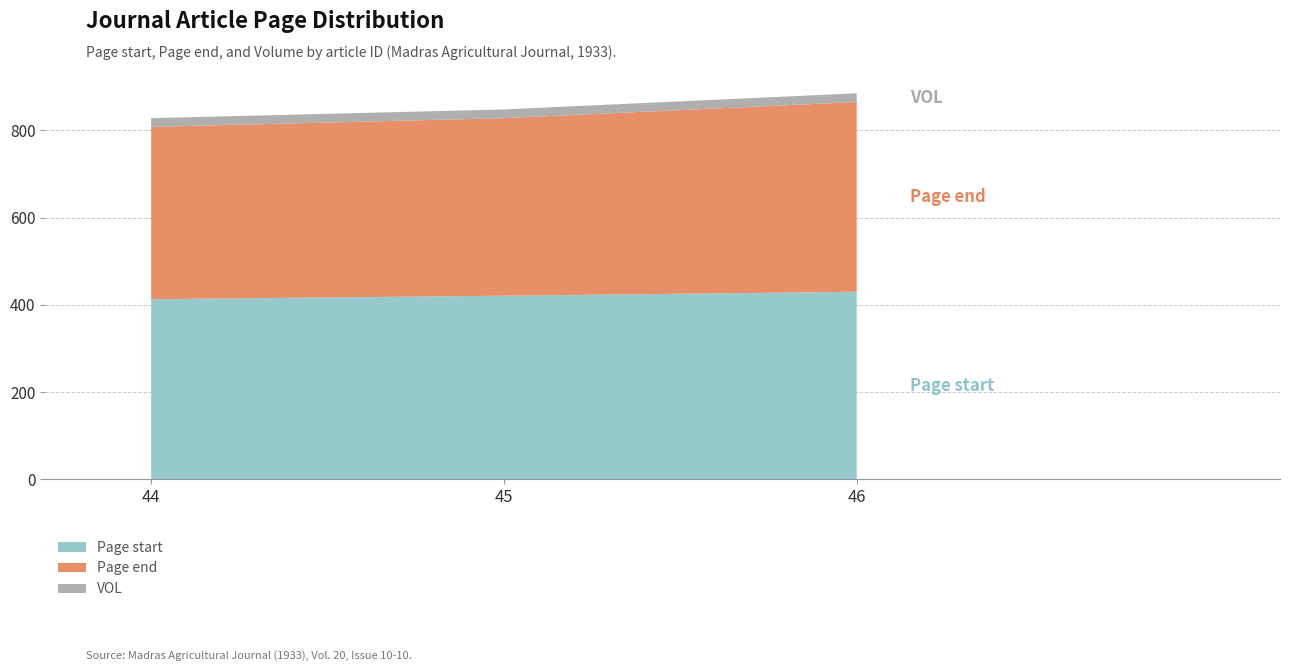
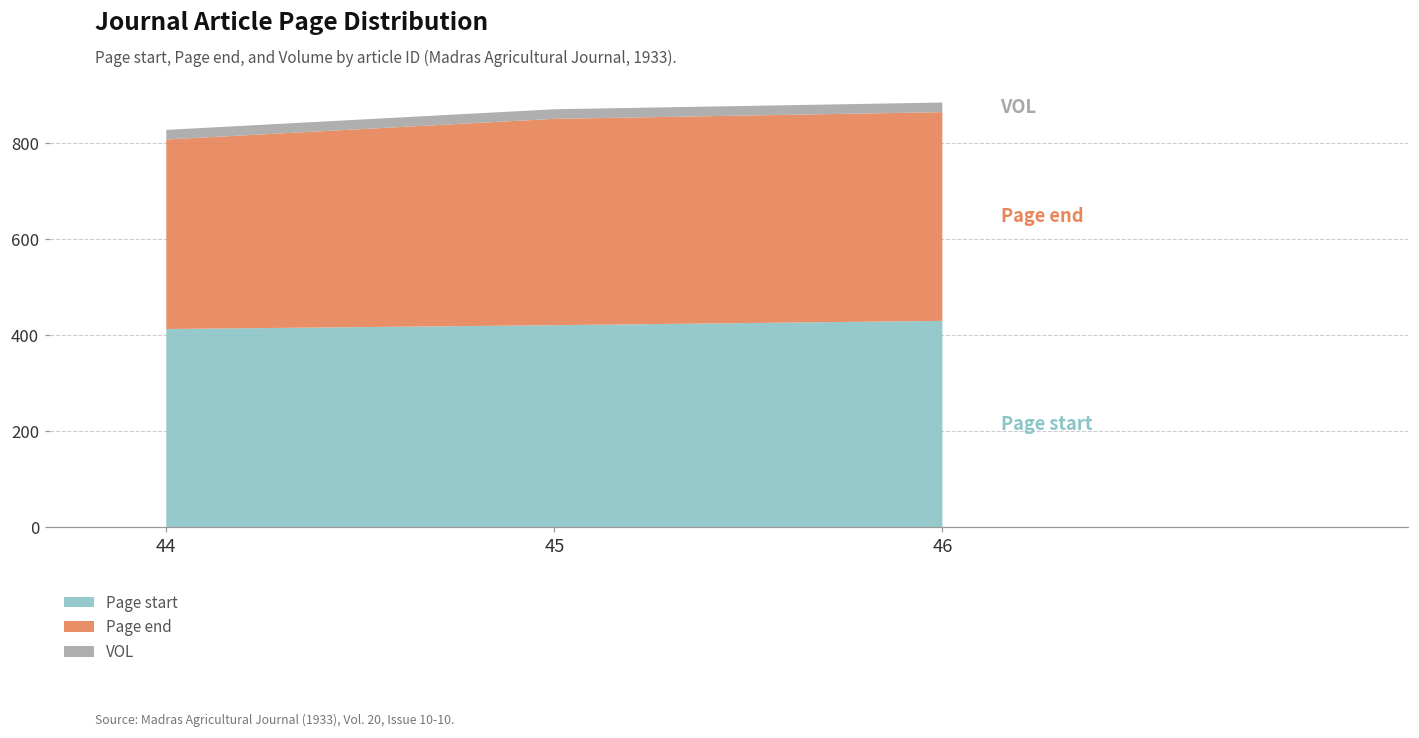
Page end, 45: 410 -> 430
